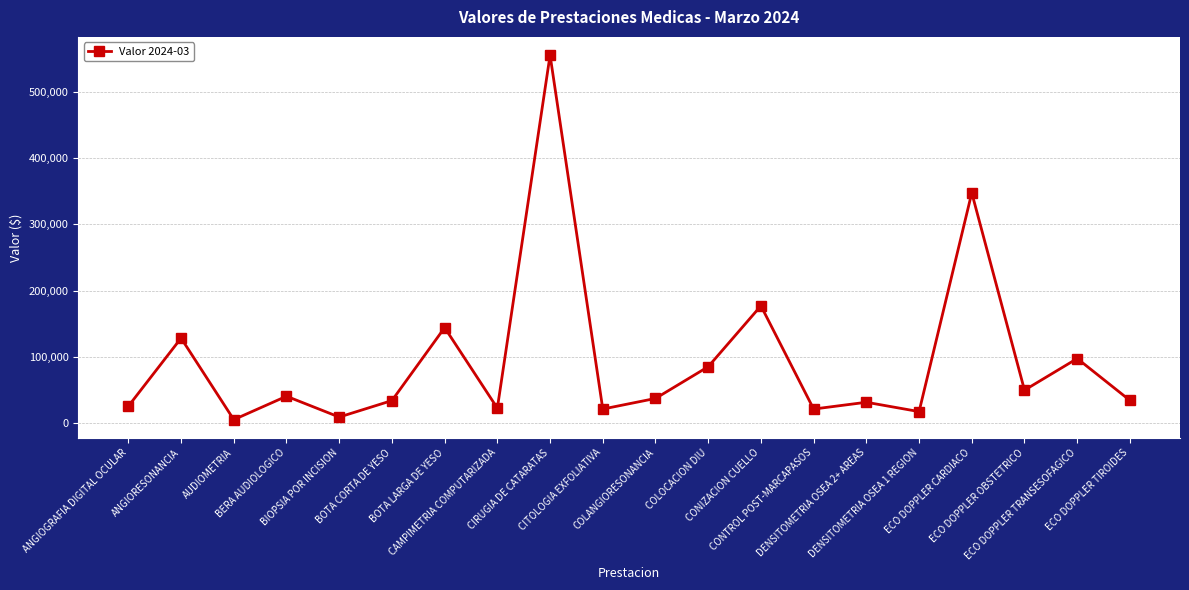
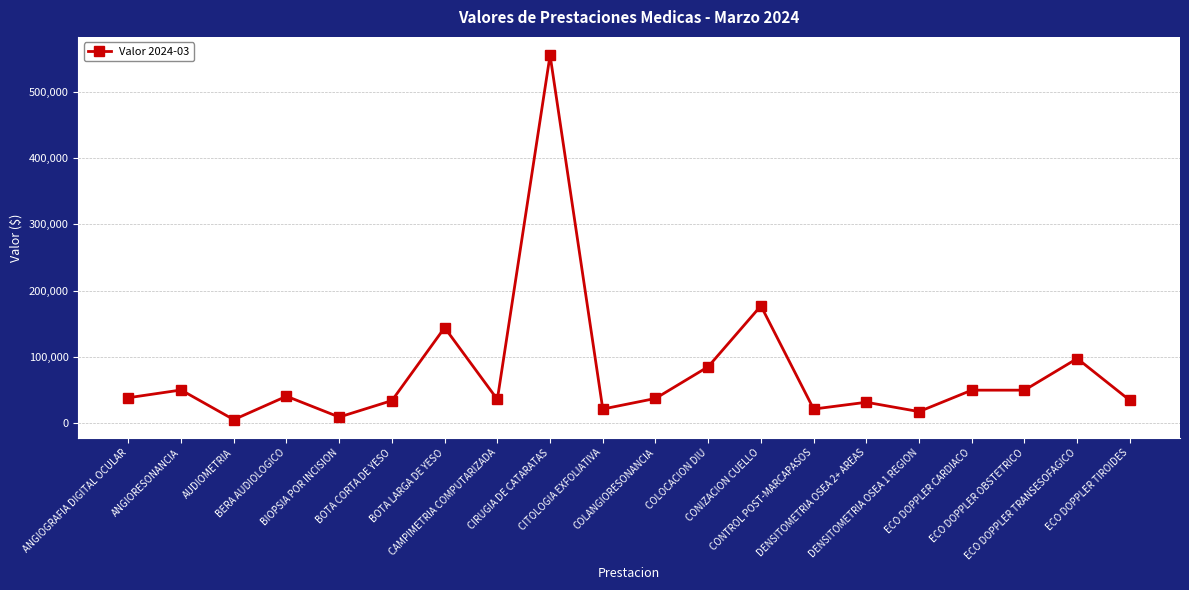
ANGIOGRAFIA DIGITAL OCULAR: 30,000 -> 40,000
ANGIORESONANCIA: 130,000 -> 50,000
CAMPIMETRIA COMPUTARIZADA: 20,000 -> 40,000
ECO DOPPLER CARDIACO: 350,000 -> 50,000
